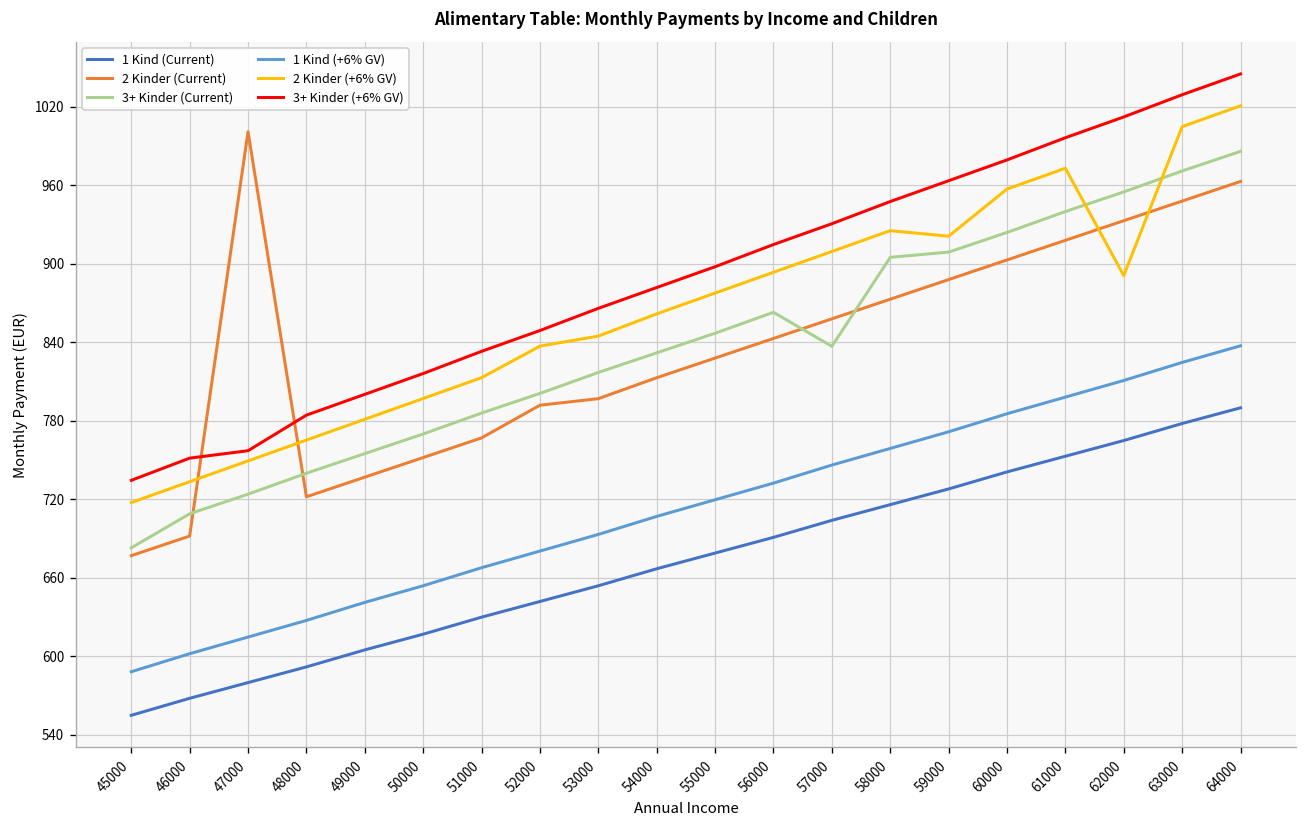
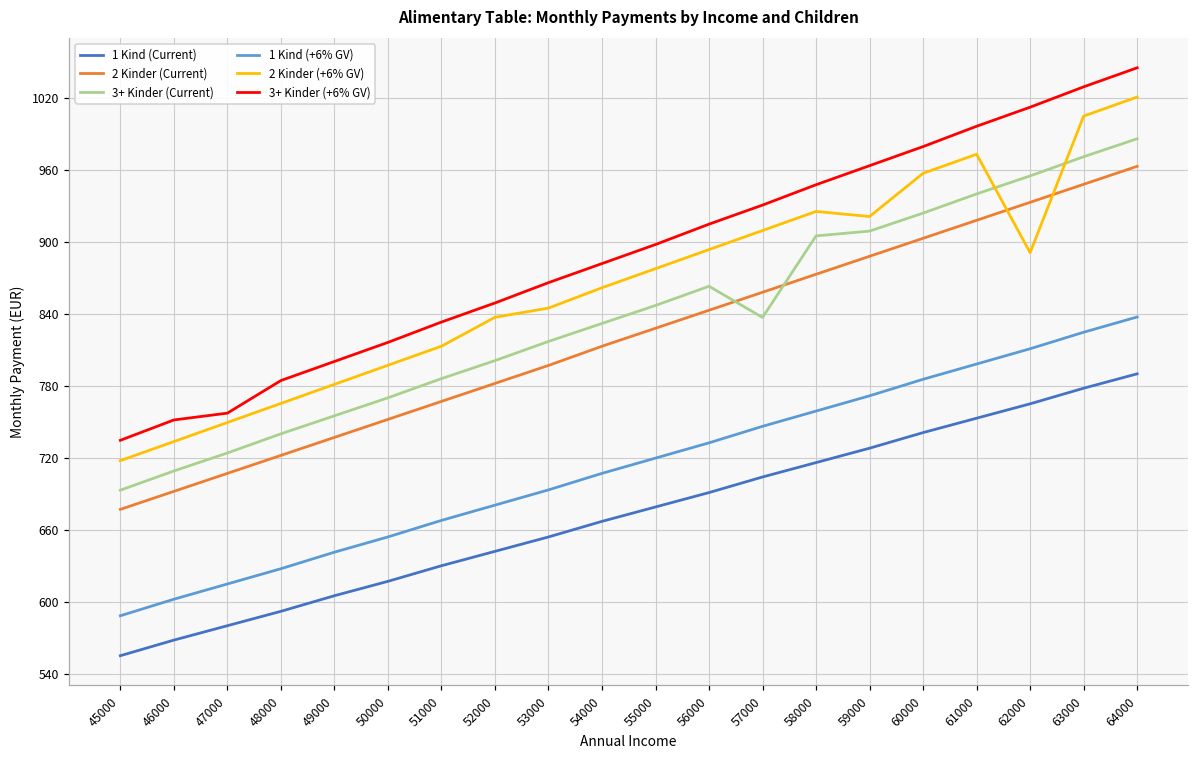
3+ Kinder (Current), 45000: 683 -> 693
2 Kinder (Current), 47000: 1001 -> 707
2 Kinder (Current), 52000: 792 -> 782
